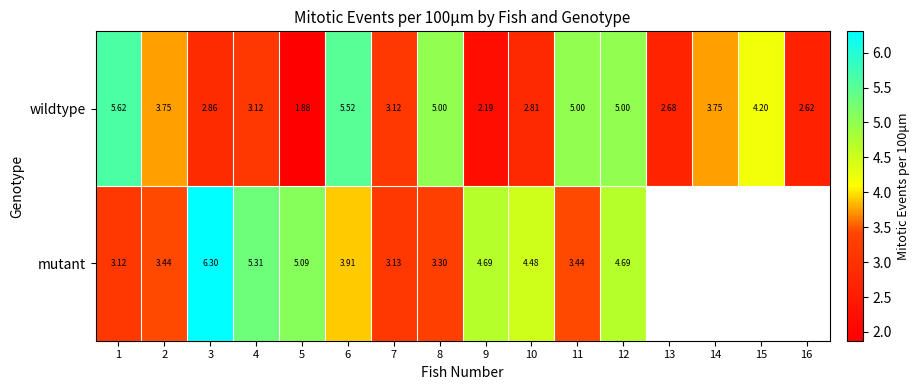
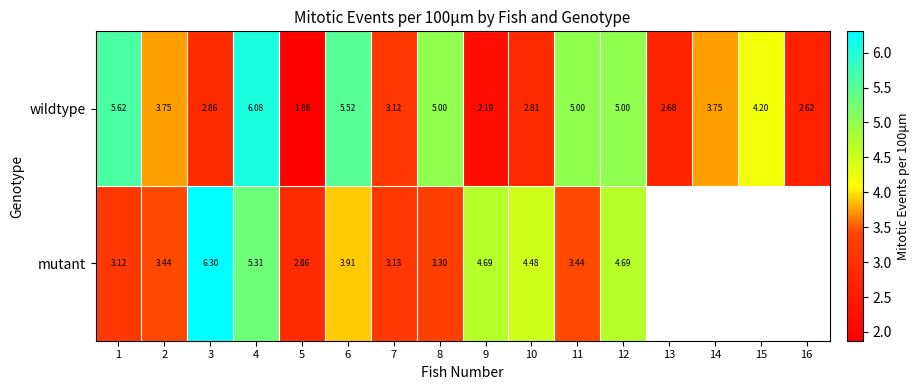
wildtype, 4: 3.12 -> 6.08
mutant, 5: 5.09 -> 2.86
